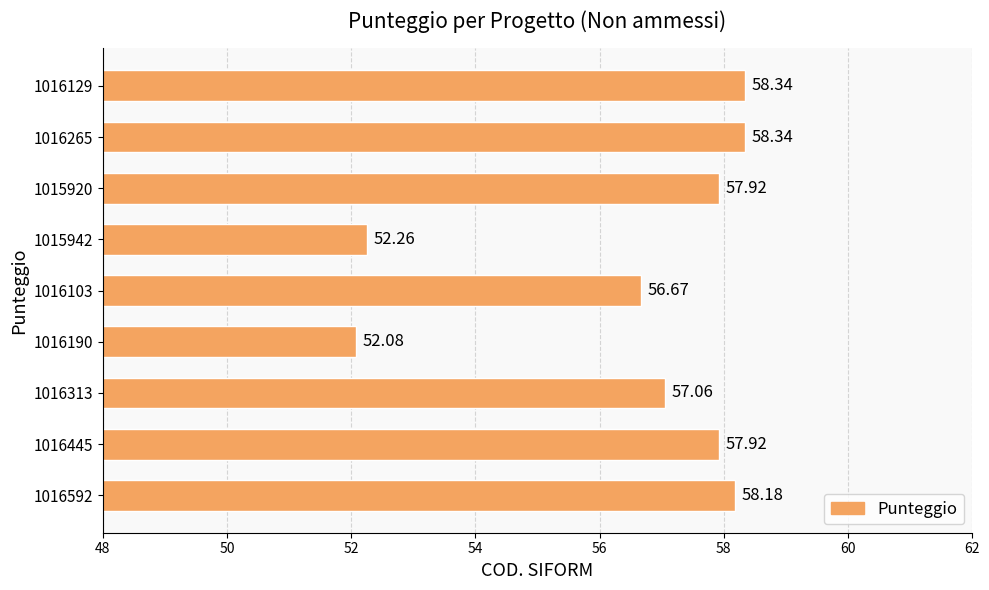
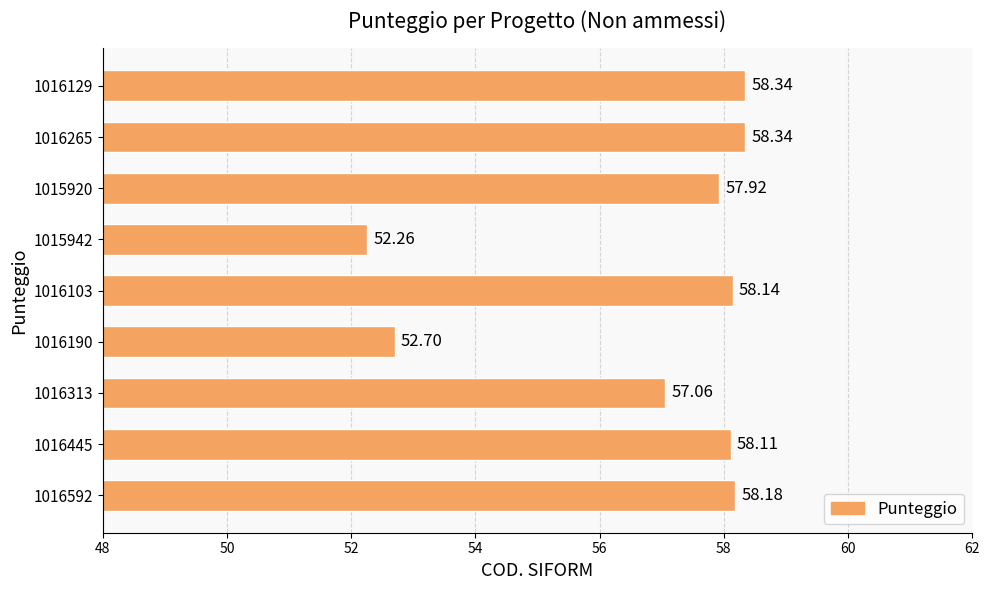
1016103: 56.67 -> 58.14
1016190: 52.08 -> 52.70
1016445: 57.92 -> 58.11
